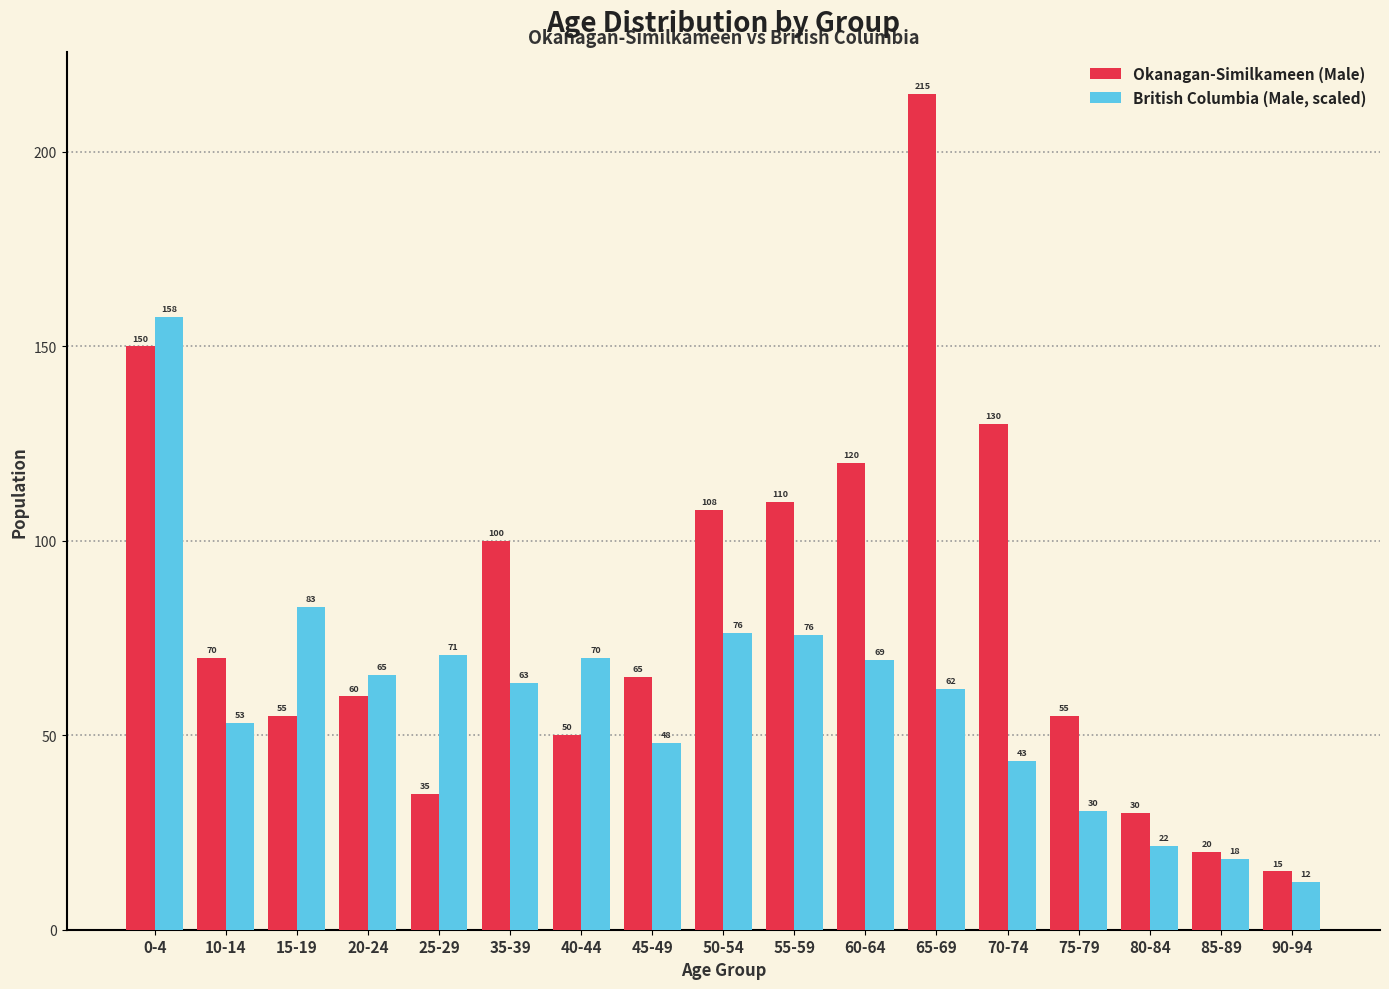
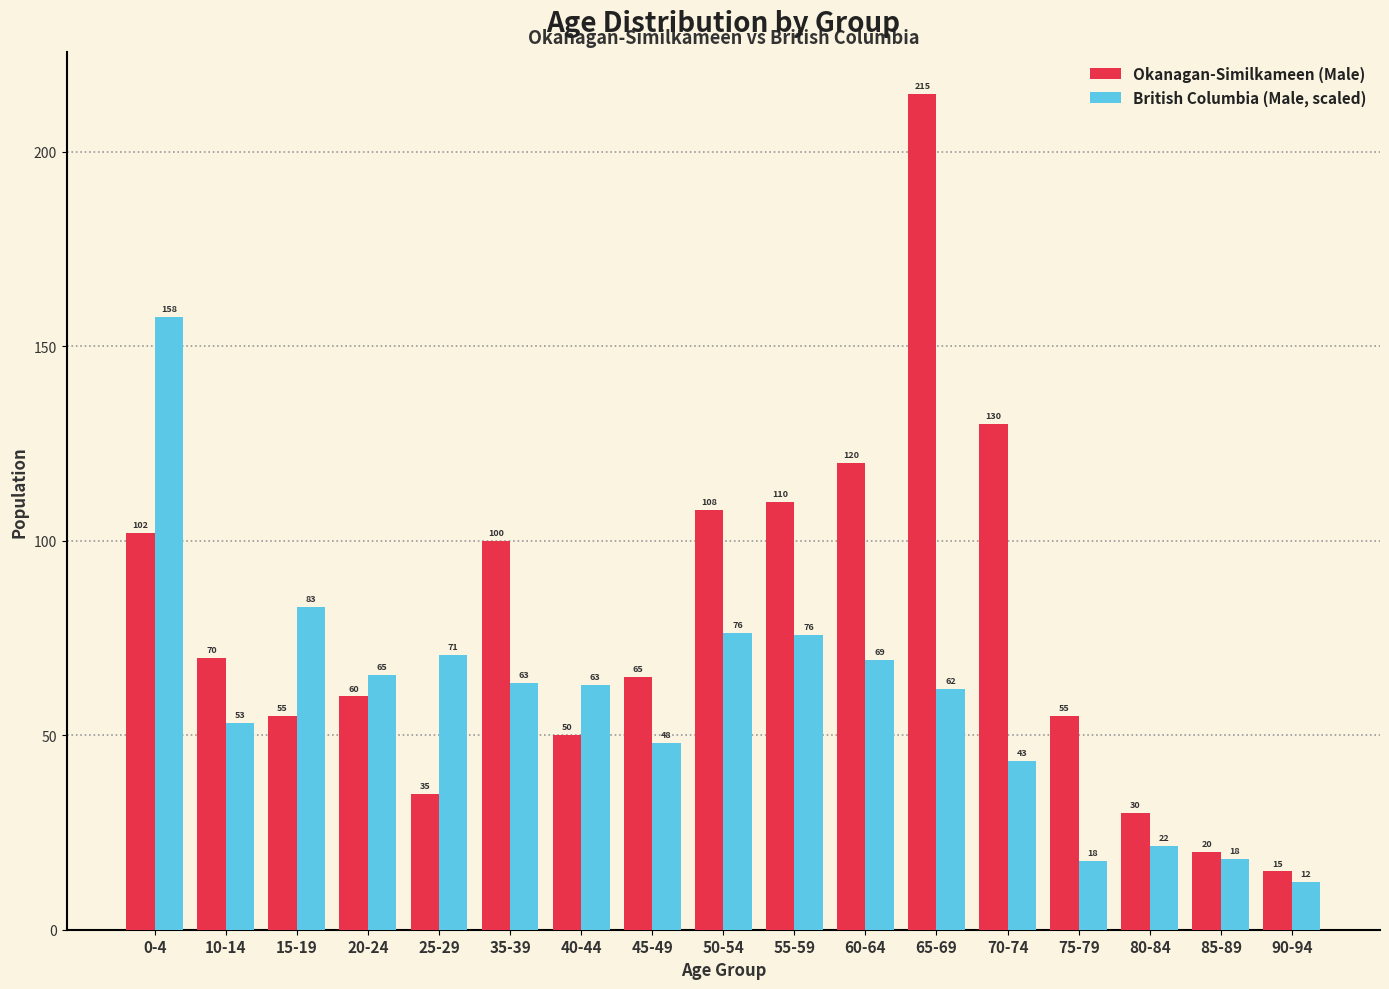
Okanagan-Similkameen (Male), 0-4: 150 -> 102
British Columbia (Male, scaled), 40-44: 70 -> 63
British Columbia (Male, scaled), 75-79: 30 -> 18
